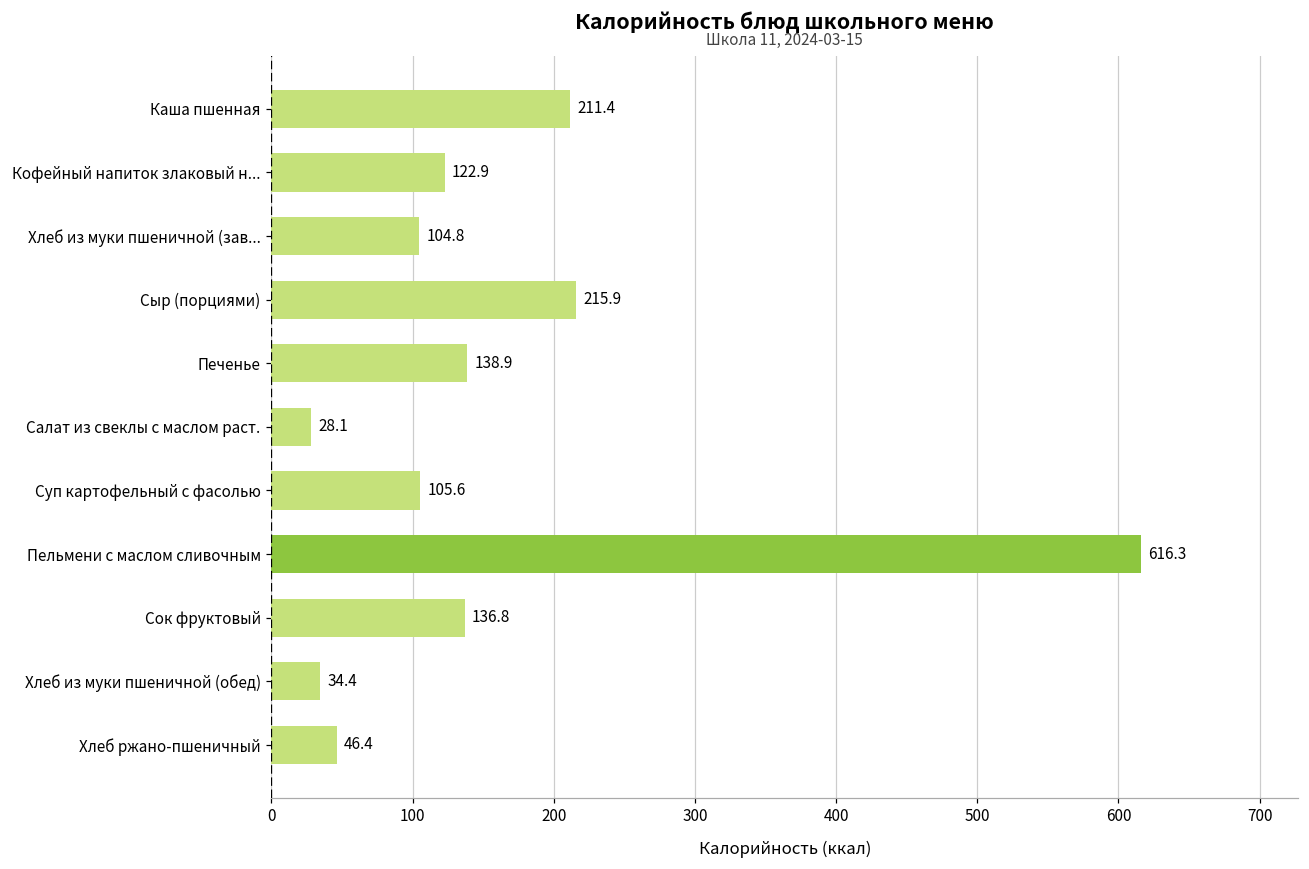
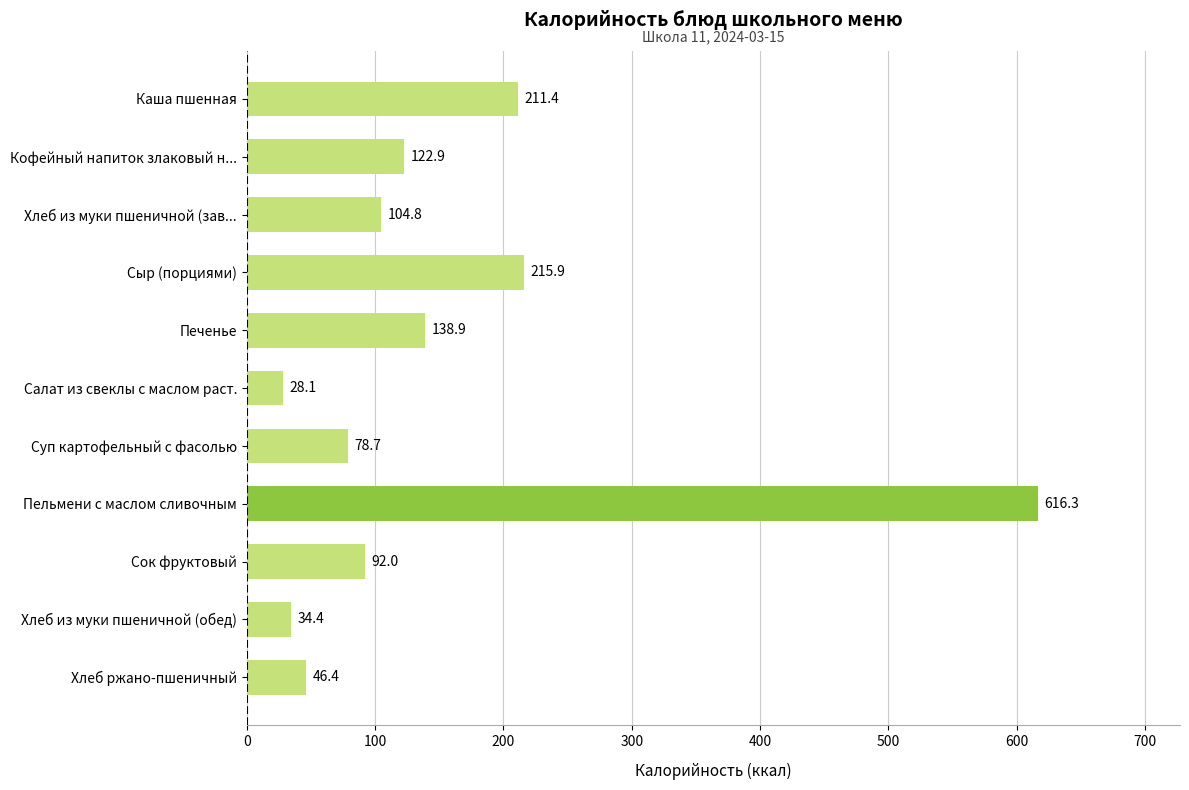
Суп картофельный с фасолью: 105.6 -> 78.7
Сок фруктовый: 136.8 -> 92.0
